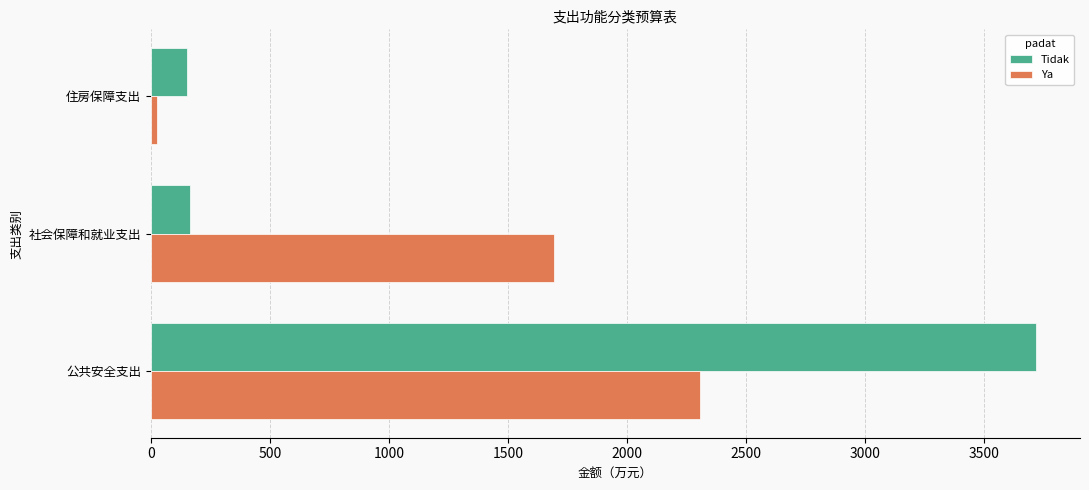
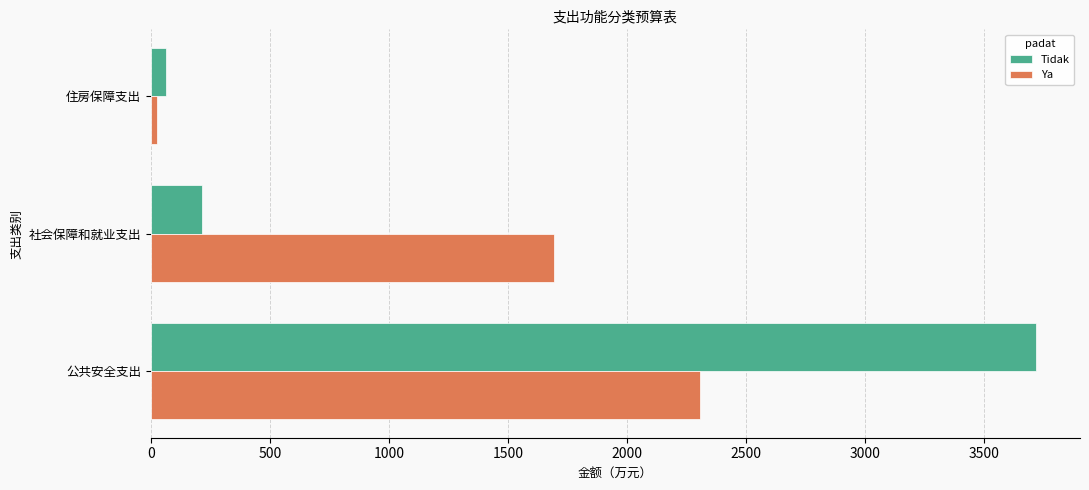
Tidak, 住房保障支出: 150 -> 60
Tidak, 社会保障和就业支出: 160 -> 220
